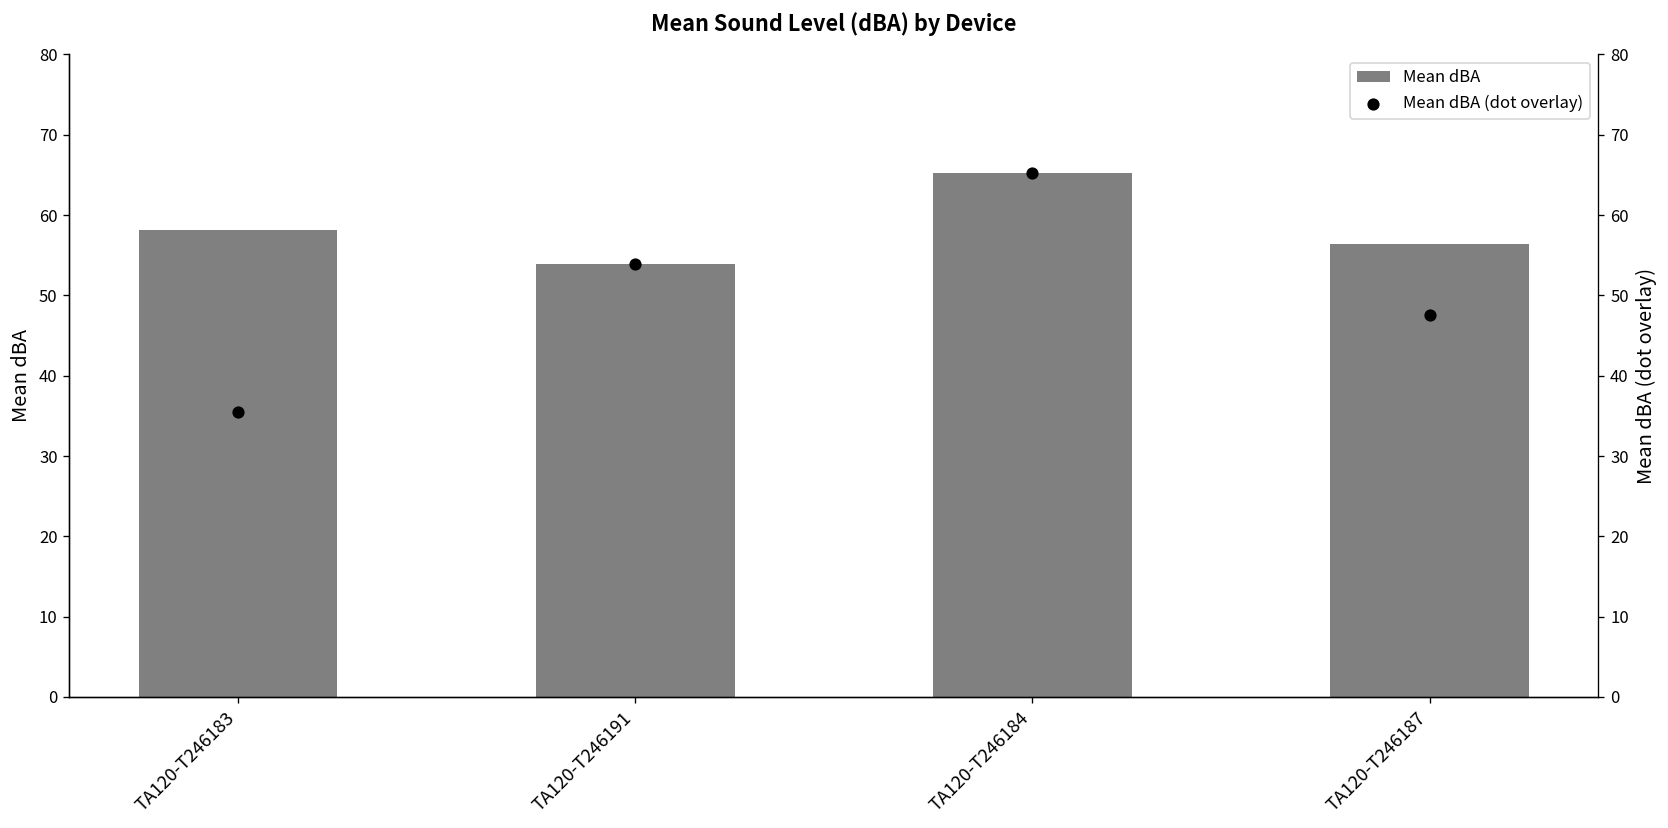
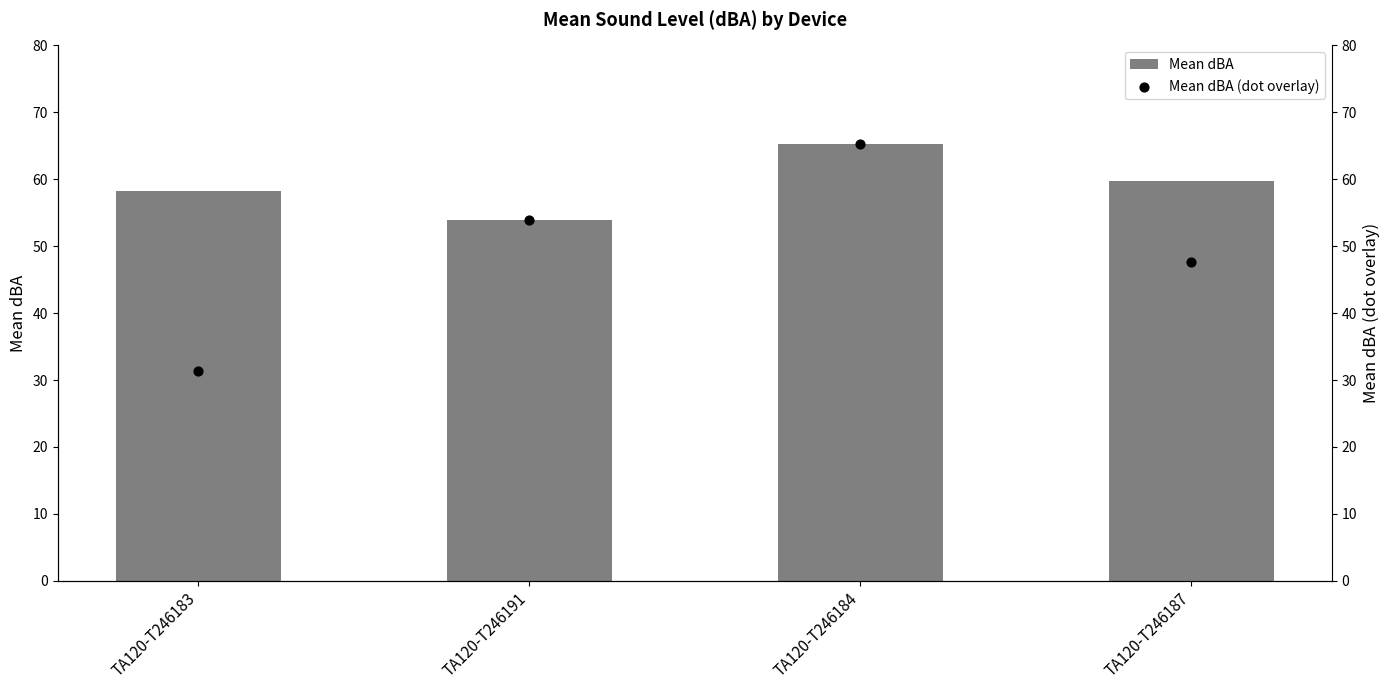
Mean dBA, TA120-T246187: 56 -> 60
Mean dBA (dot overlay), TA120-T246183: 36 -> 31
